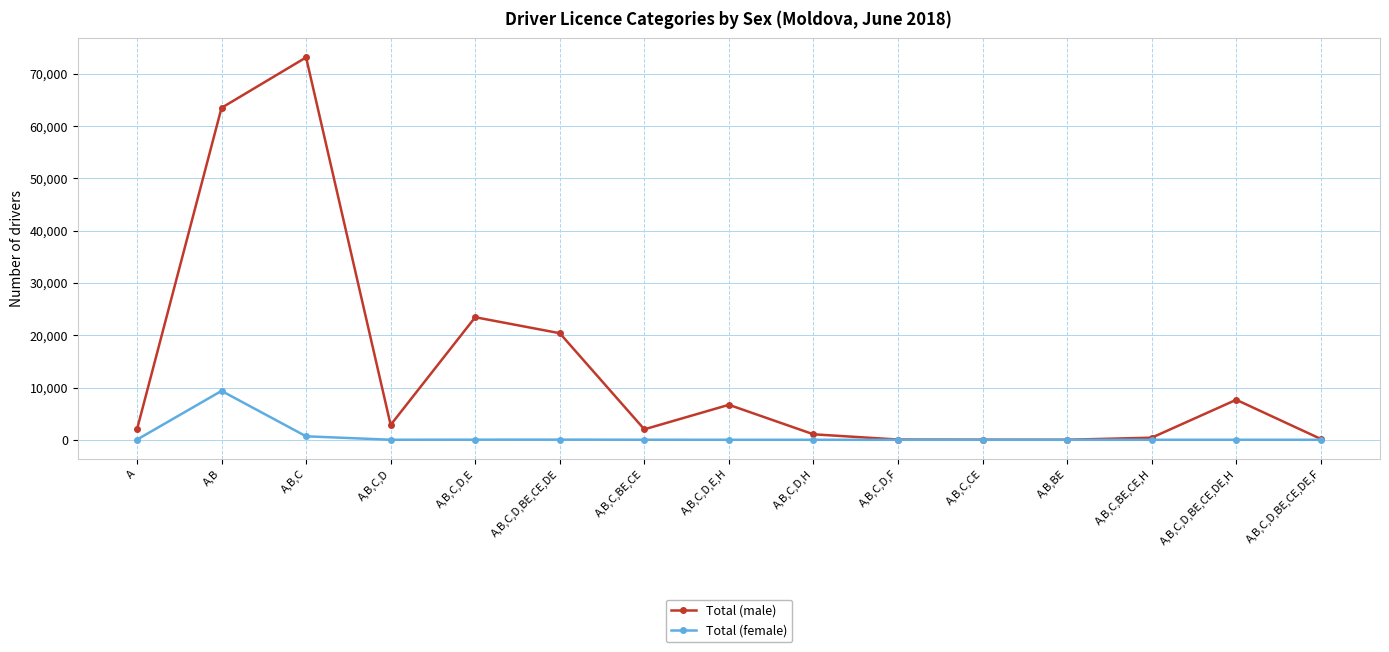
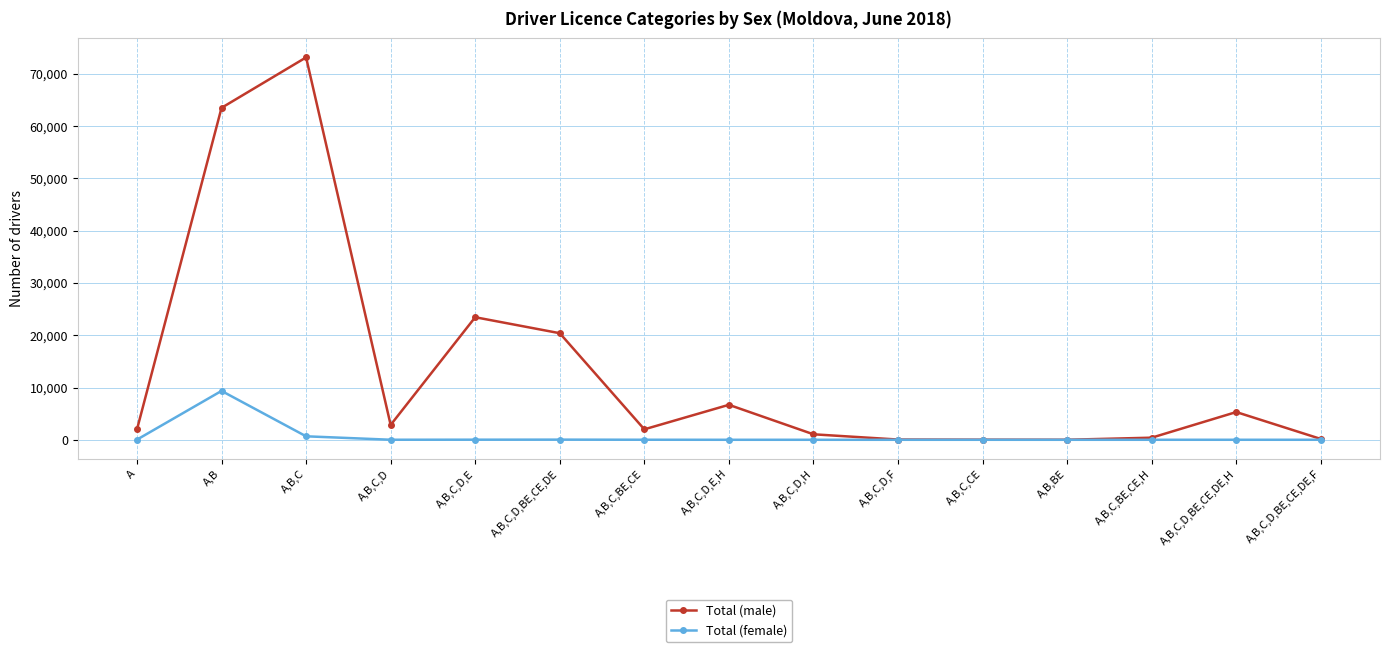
Total (male), A,B,C,D,BE,CE,DE,H: 8,000 -> 5,000
